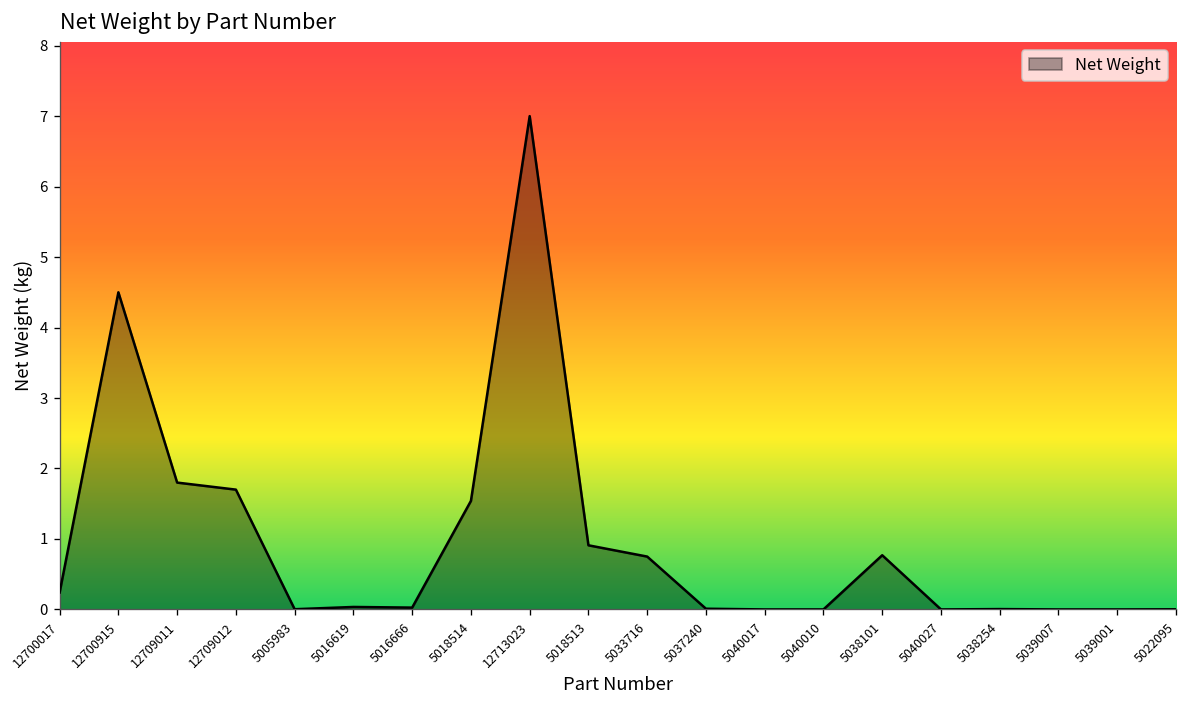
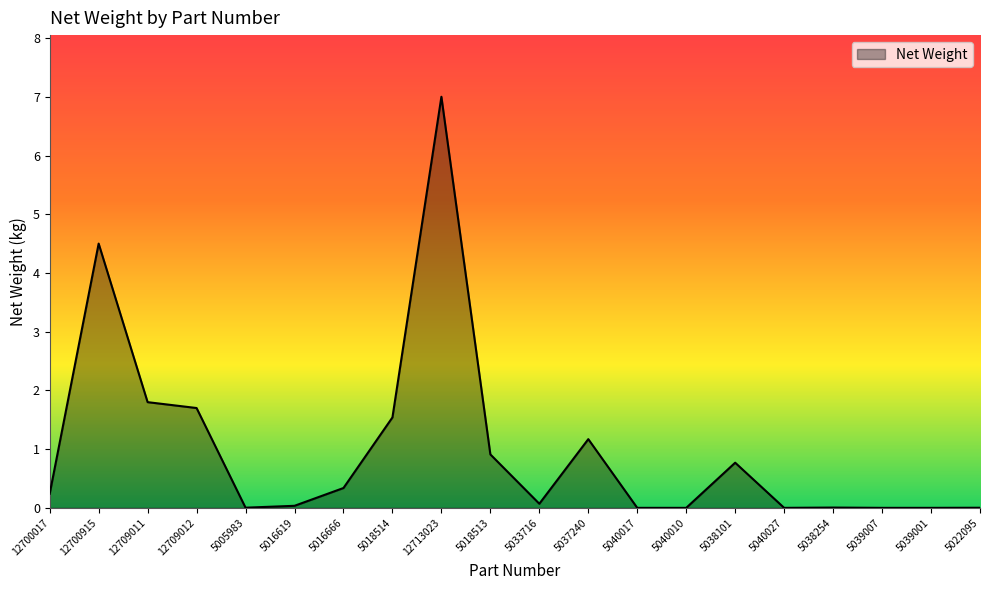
5016666: 0.0 -> 0.3
5033716: 0.8 -> 0.1
5037240: 0.0 -> 1.2
